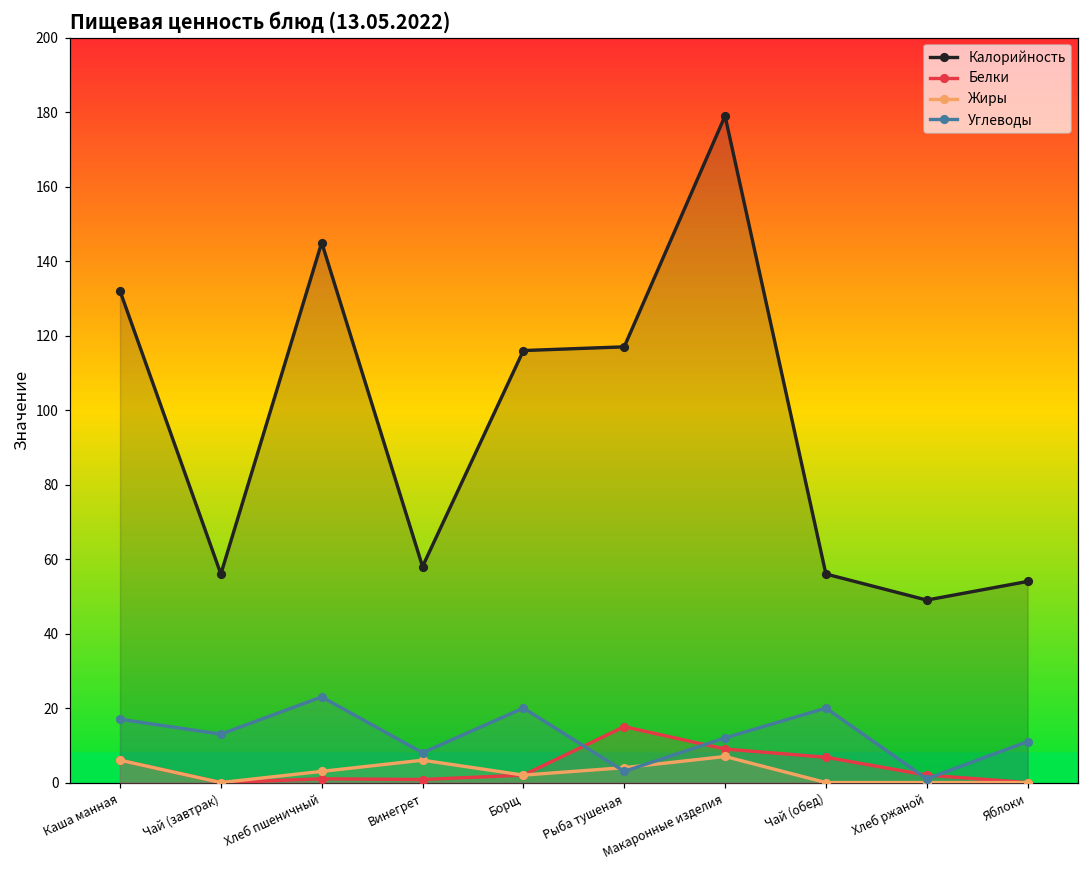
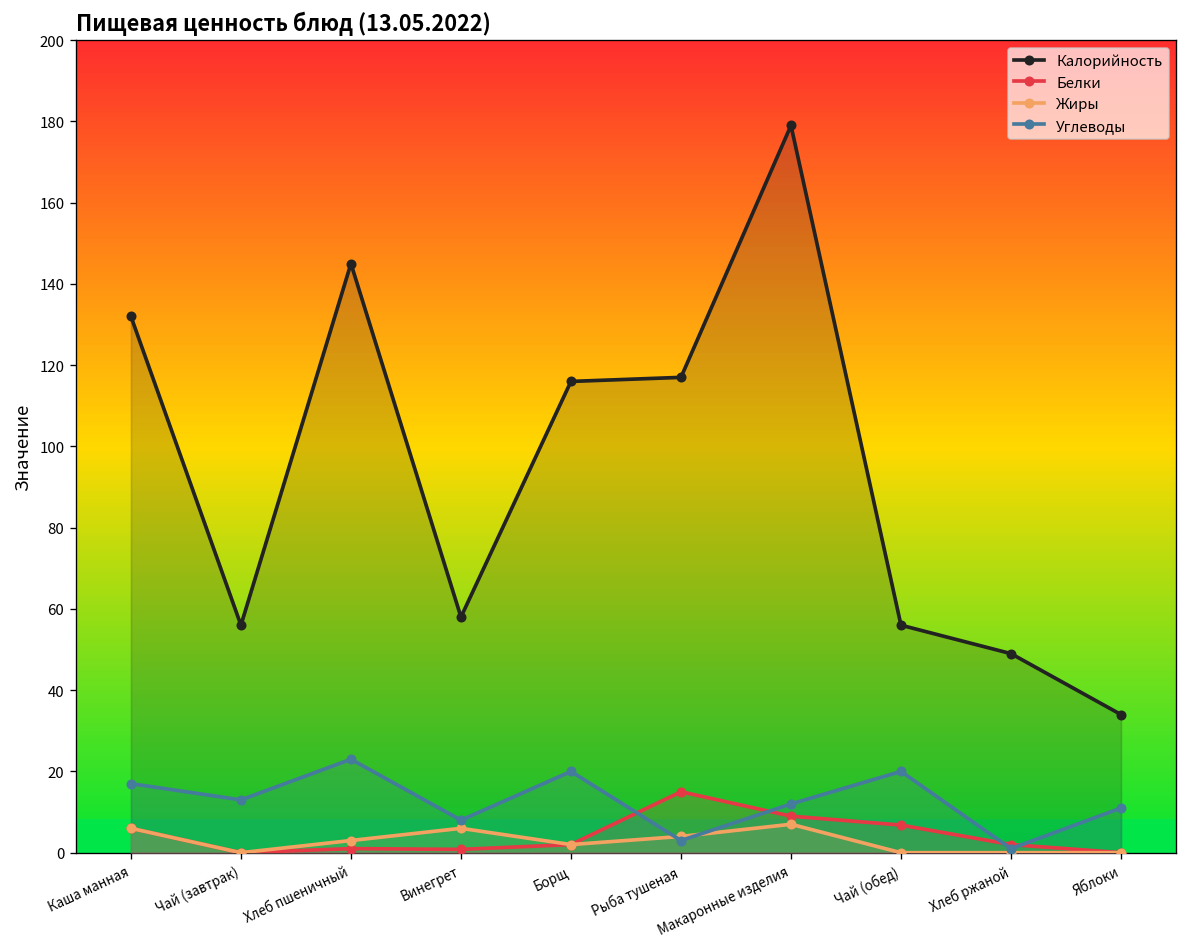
Калорийность, Яблоки: 54 -> 34
